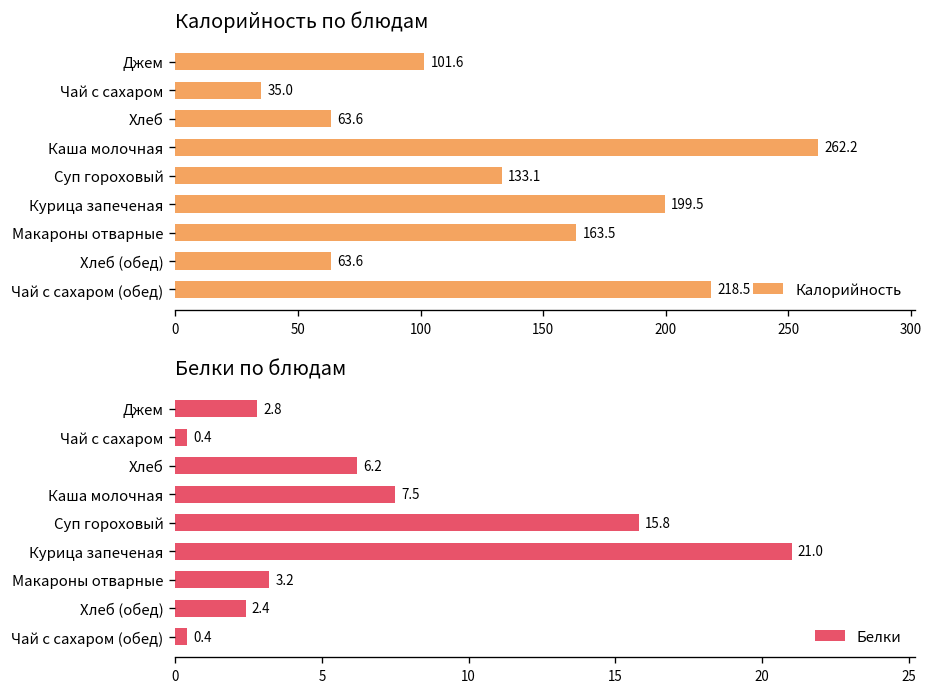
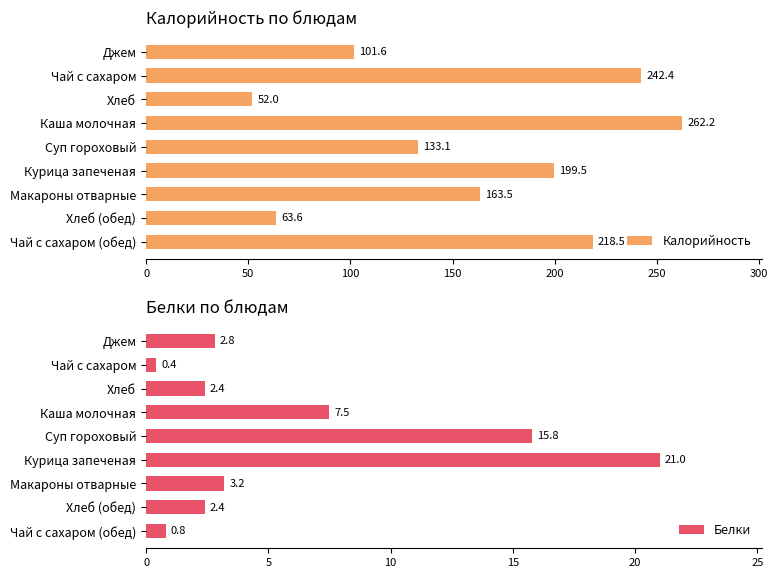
Калорийность по блюдам, Чай с сахаром: 35.0 -> 242.4
Калорийность по блюдам, Хлеб: 63.6 -> 52.0
Белки по блюдам, Хлеб: 6.2 -> 2.4
Белки по блюдам, Чай с сахаром (обед): 0.4 -> 0.8
